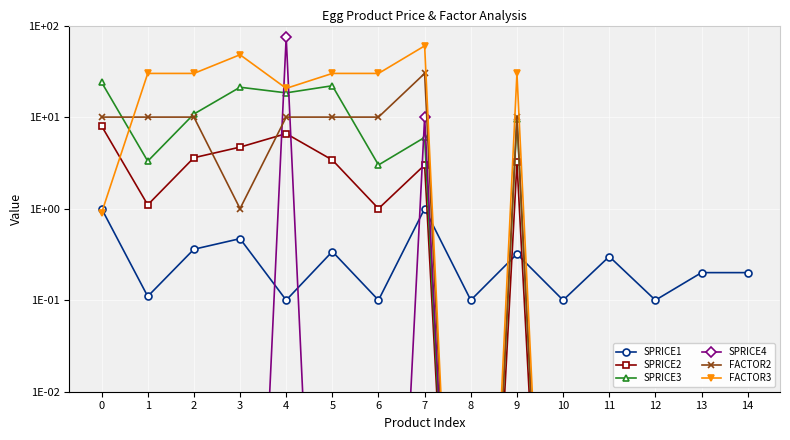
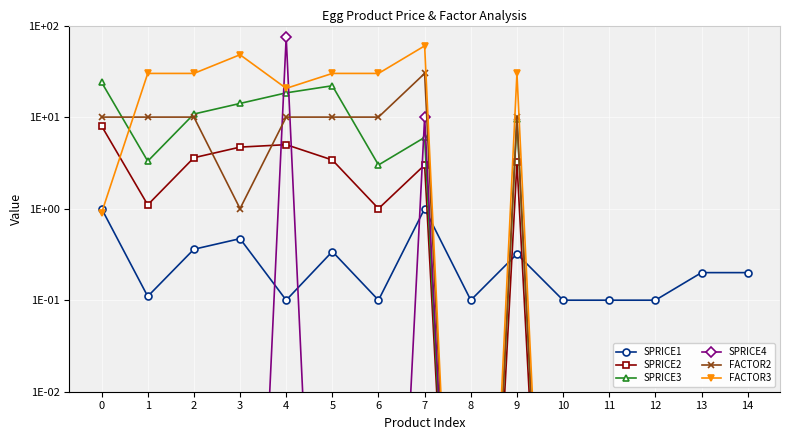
SPRICE3, 3: 21 -> 14
SPRICE2, 4: 7 -> 5
SPRICE1, 11: 0.3 -> 0.1
